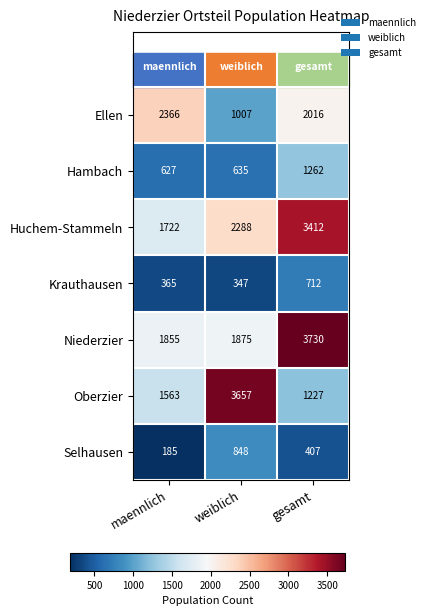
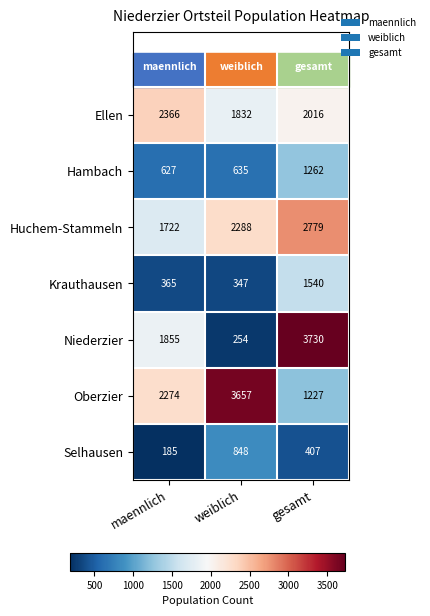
Ellen, weiblich: 1007 -> 1832
Huchem-Stammeln, gesamt: 3412 -> 2779
Krauthausen, gesamt: 712 -> 1540
Niederzier, weiblich: 1875 -> 254
Oberzier, maennlich: 1563 -> 2274
